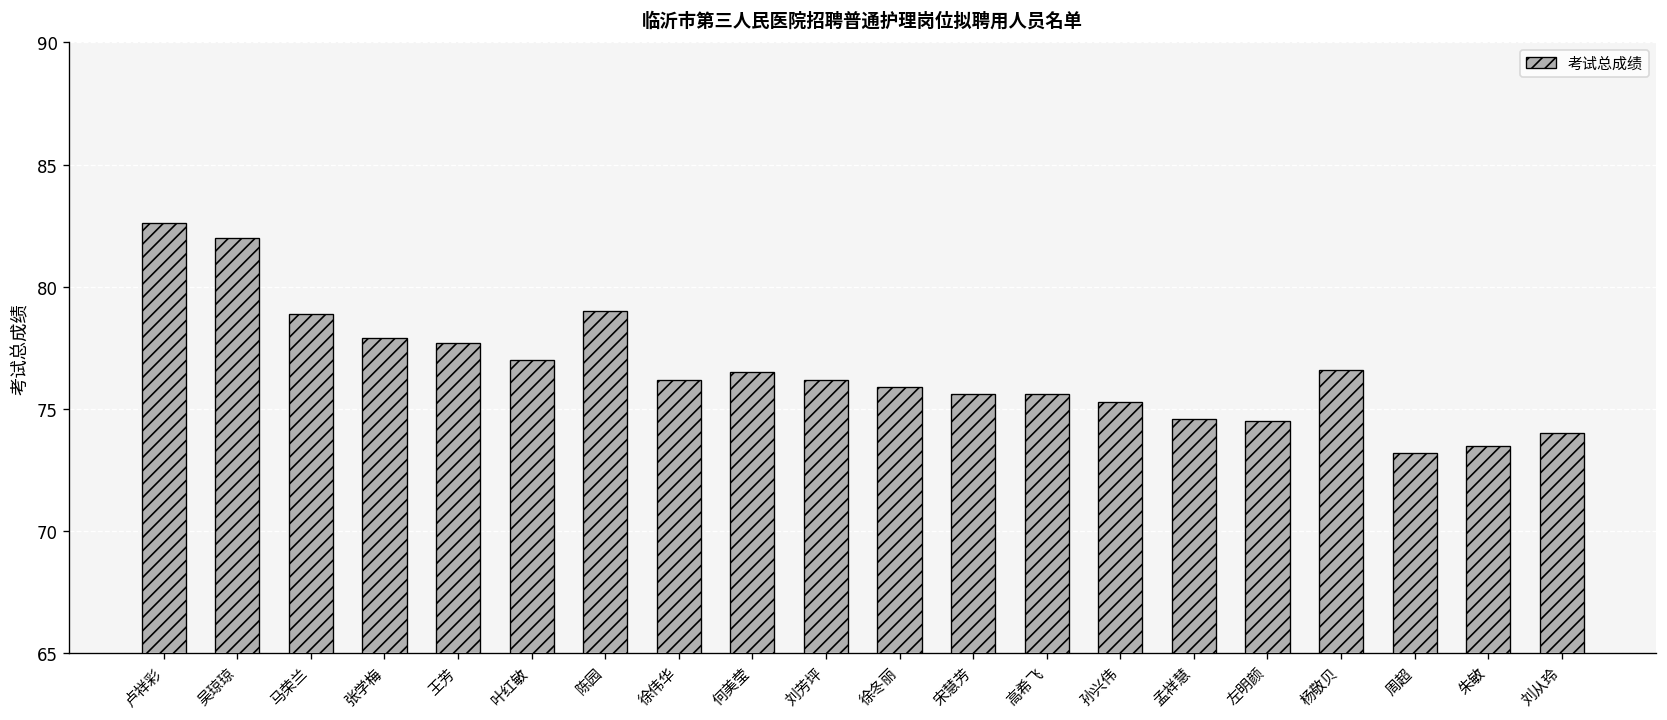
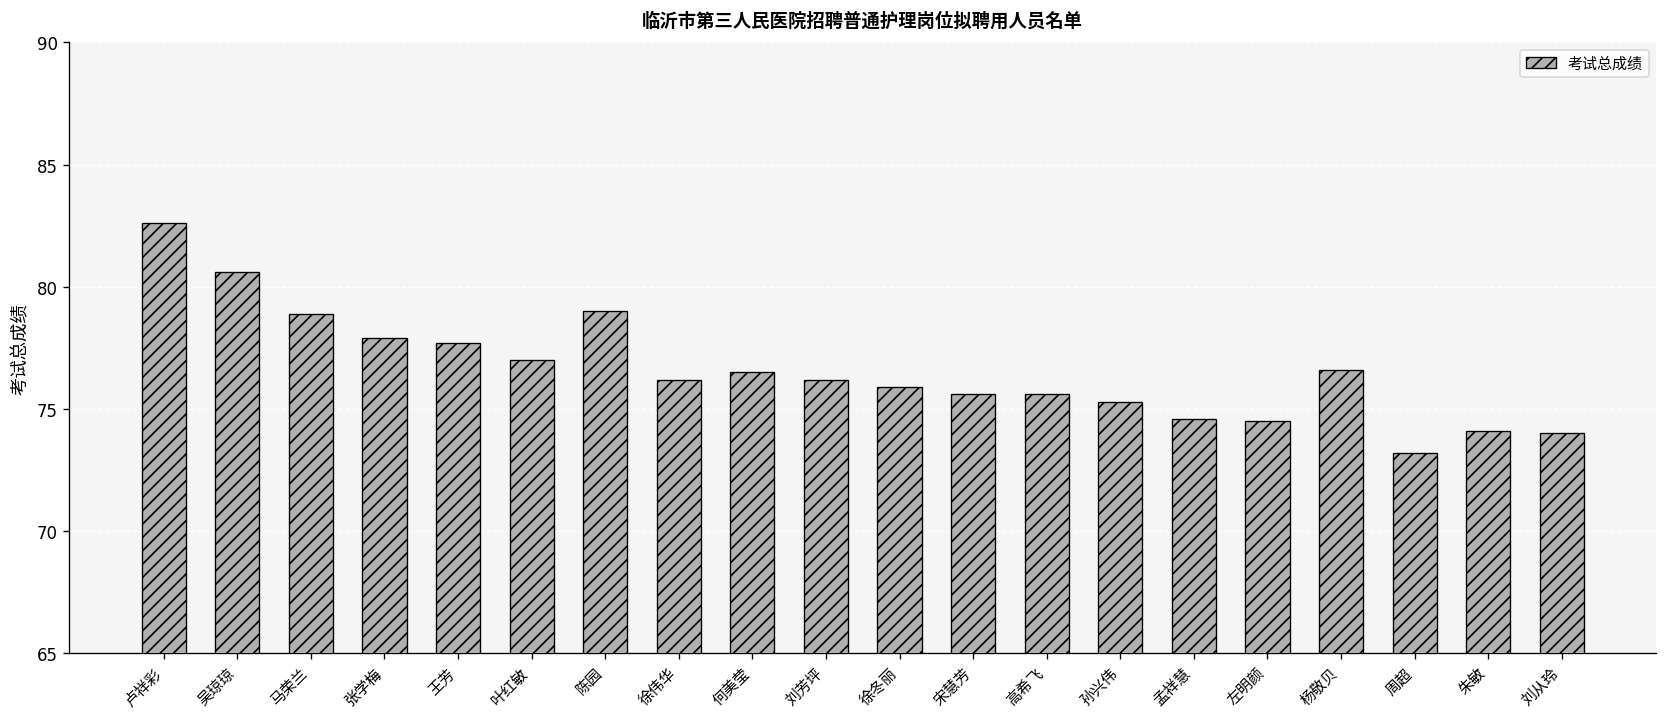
吴琼琼: 82.0 -> 80.6
朱敏: 73.5 -> 74.1
